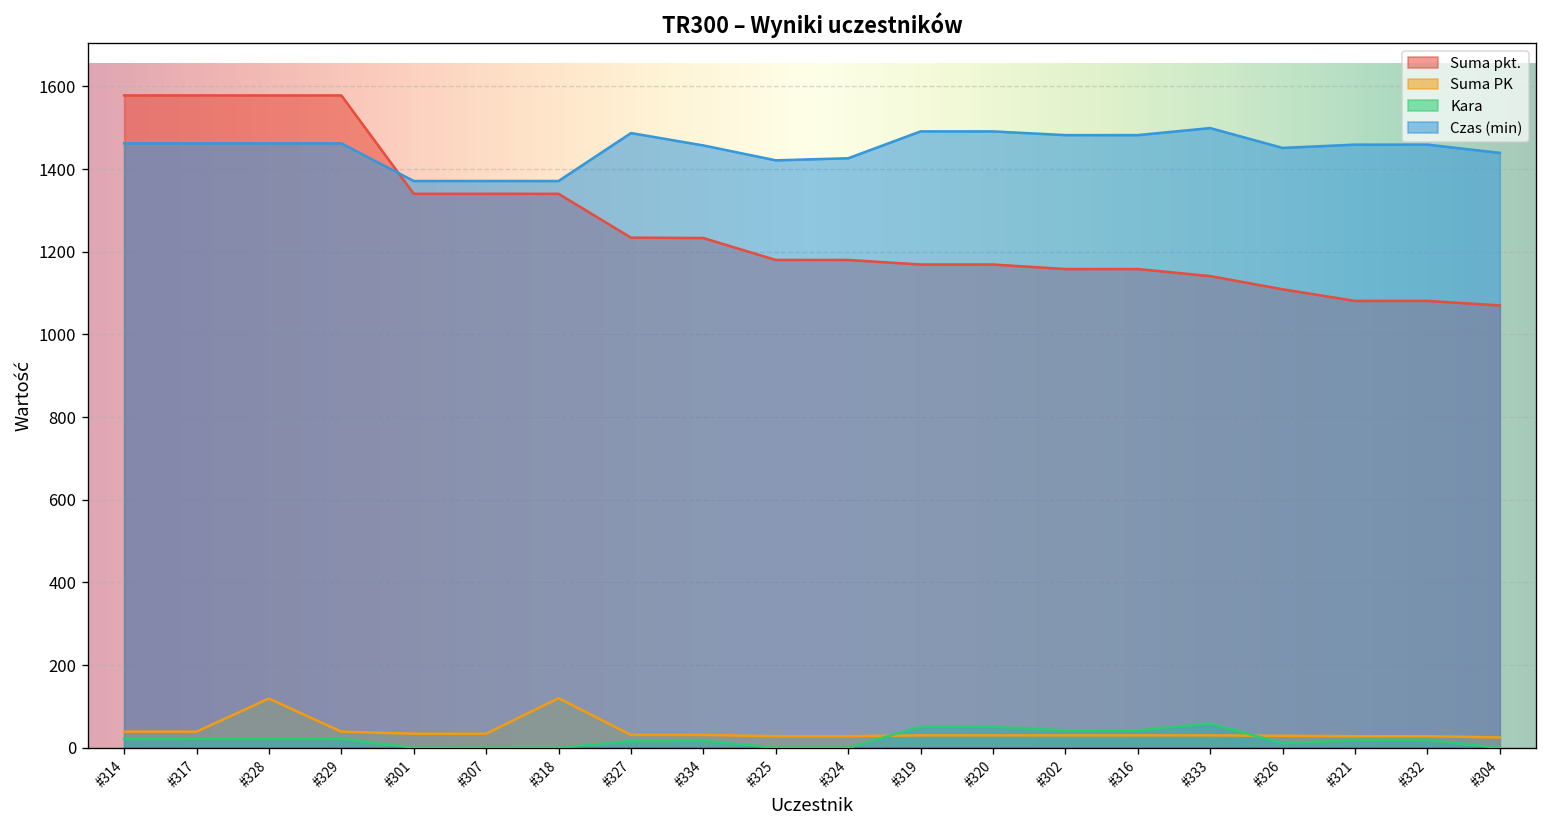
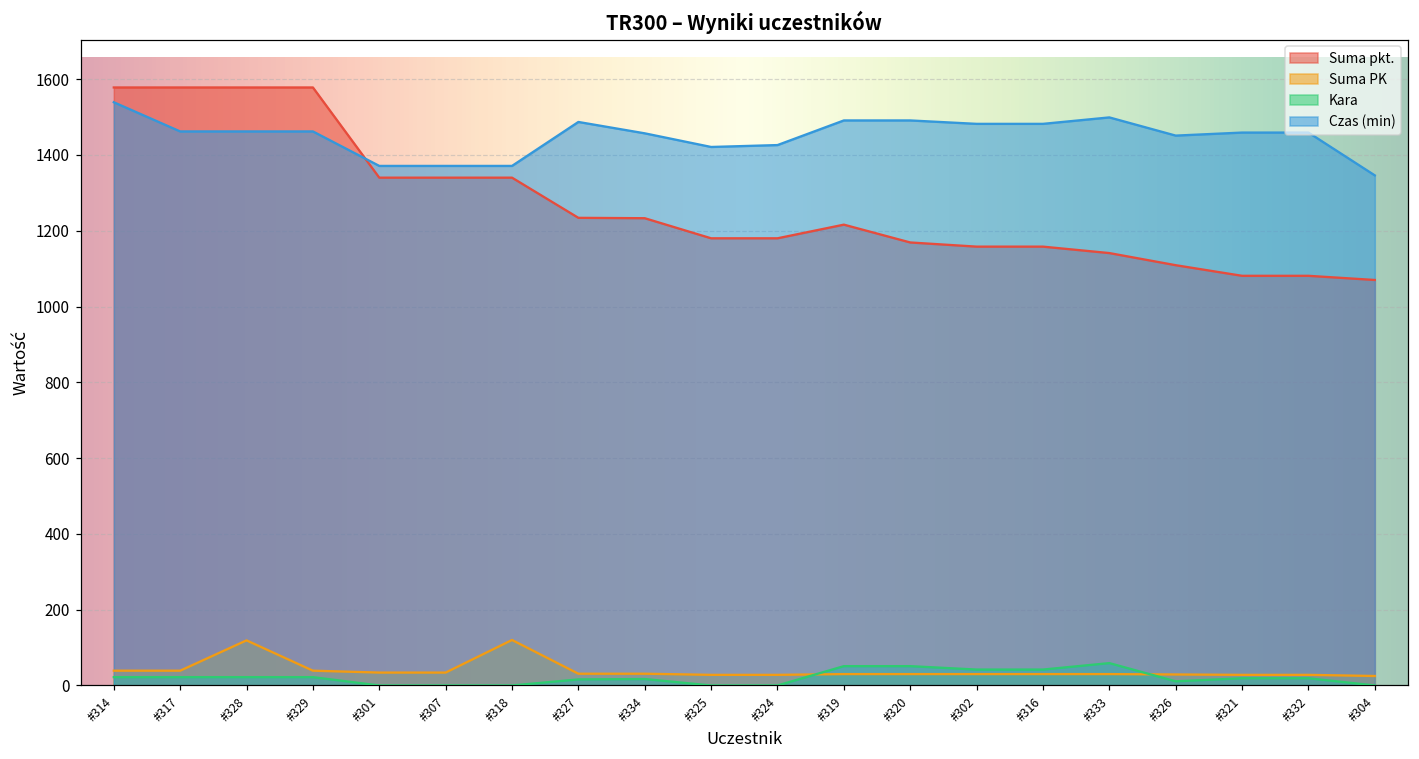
Czas (min), #314: 1460 -> 1540
Suma pkt., #319: 1170 -> 1220
Czas (min), #304: 1440 -> 1350
